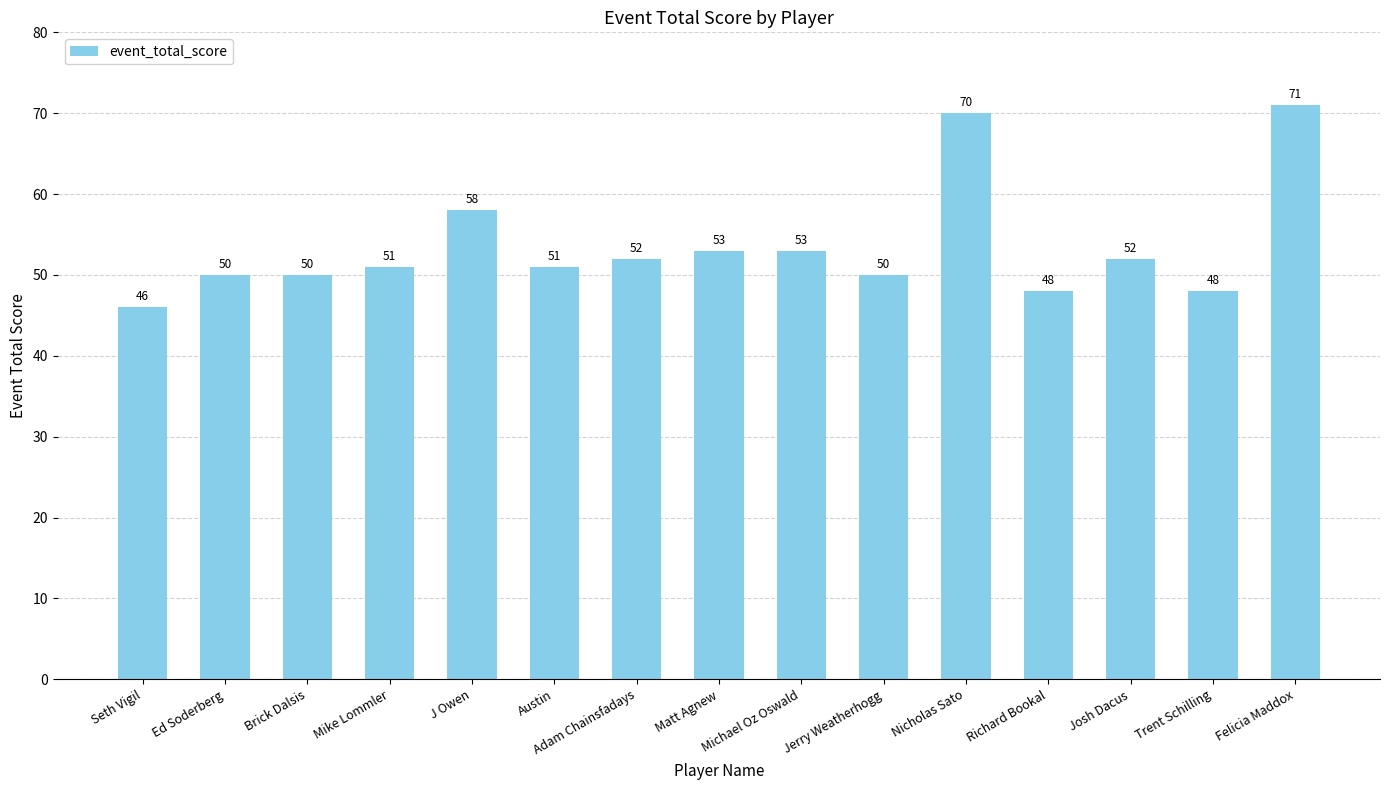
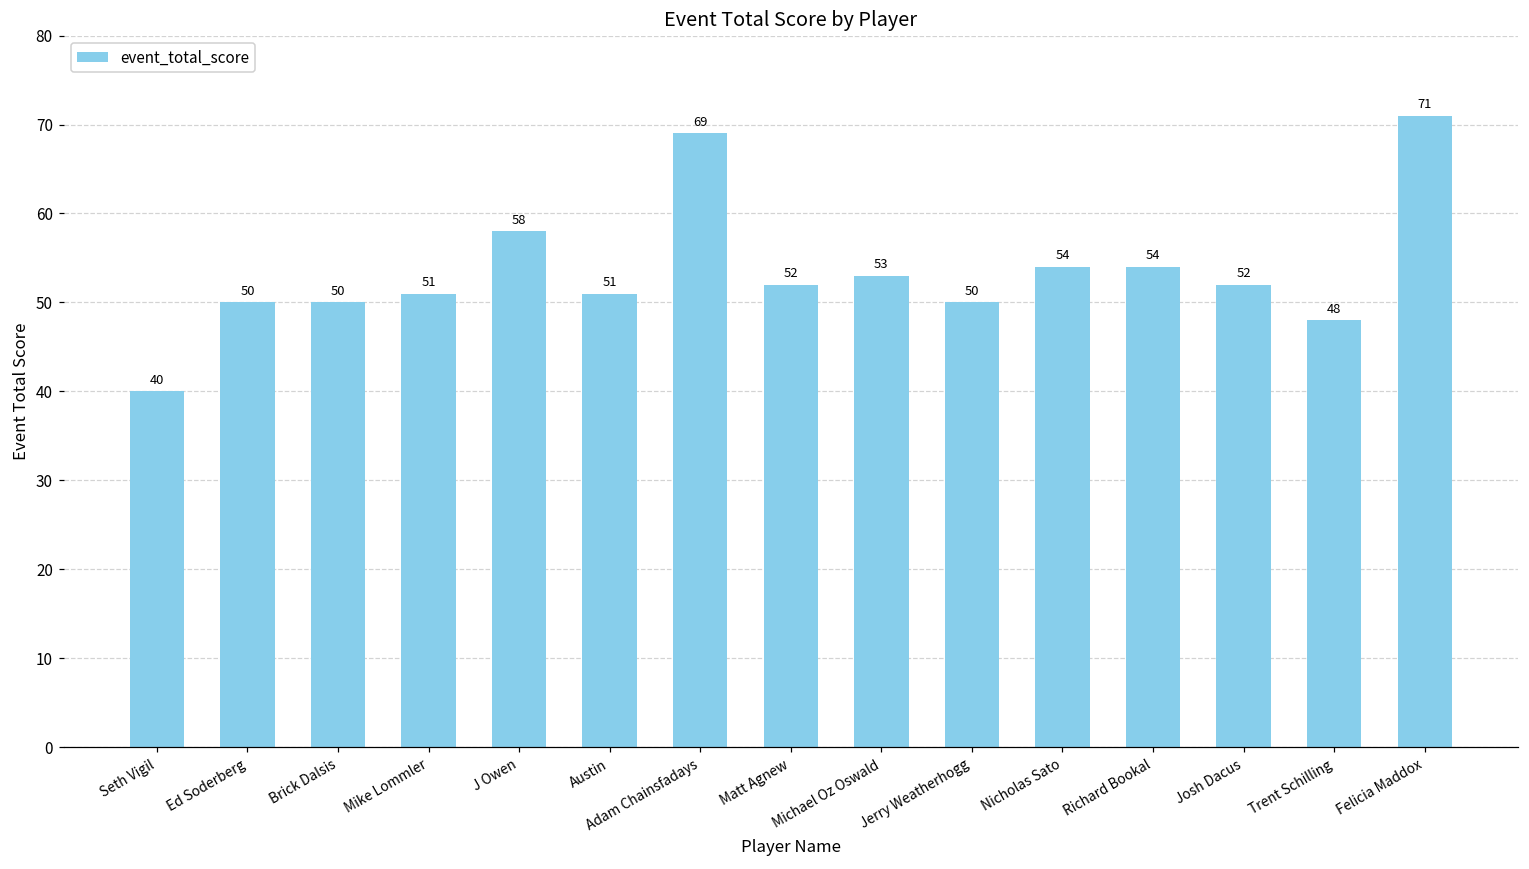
Seth Vigil: 46 -> 40
Adam Chainsfadays: 52 -> 69
Matt Agnew: 53 -> 52
Nicholas Sato: 70 -> 54
Richard Bookal: 48 -> 54
